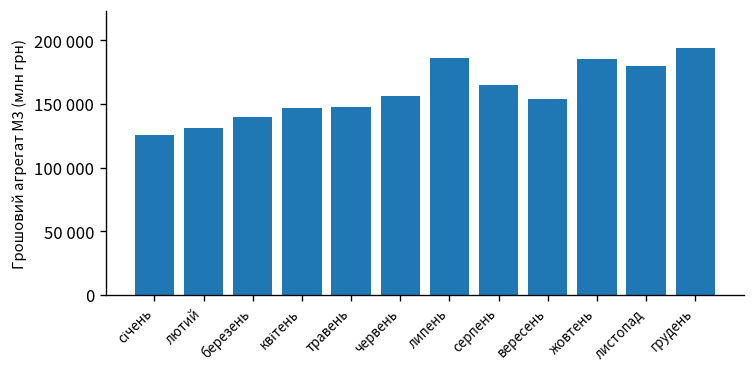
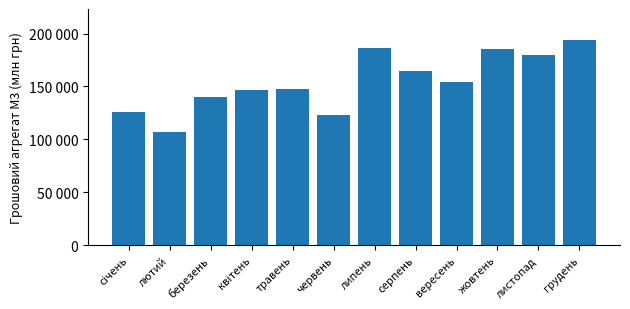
лютий: 131000 -> 107000
червень: 156000 -> 123000
